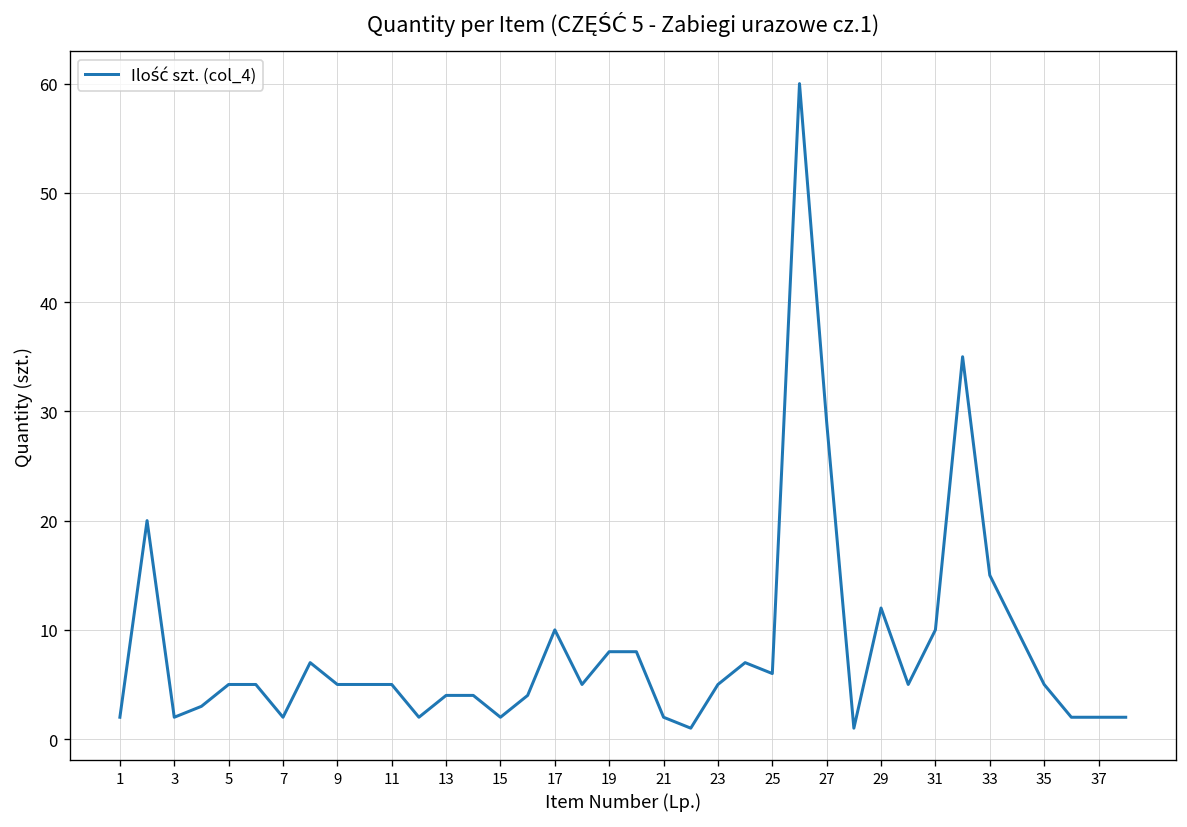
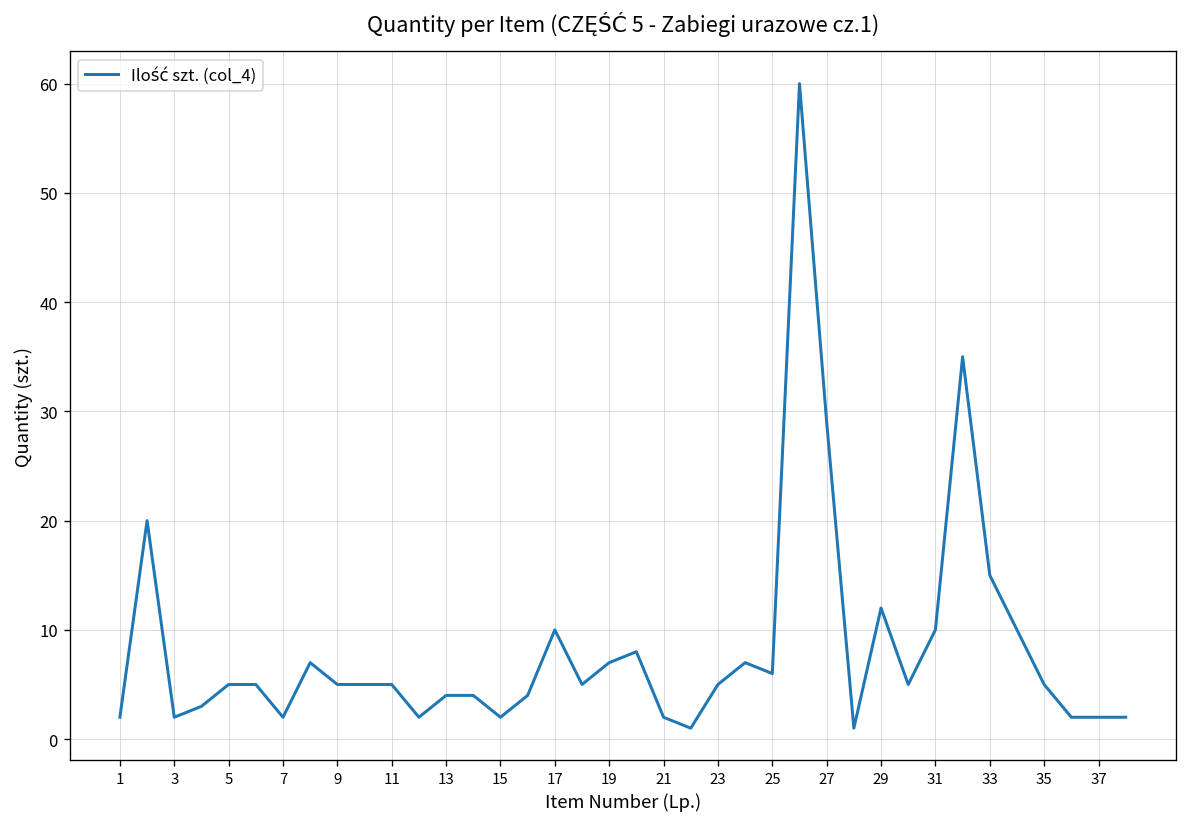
19: 8 -> 7
